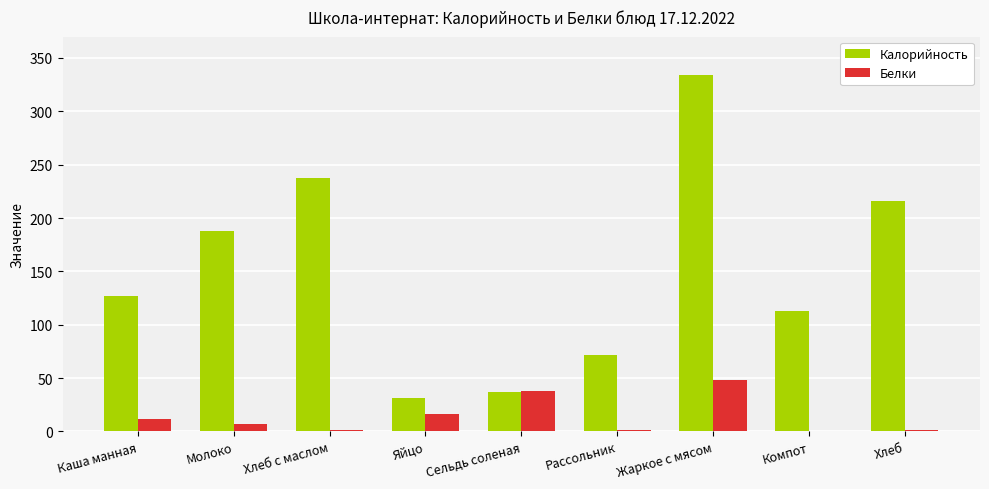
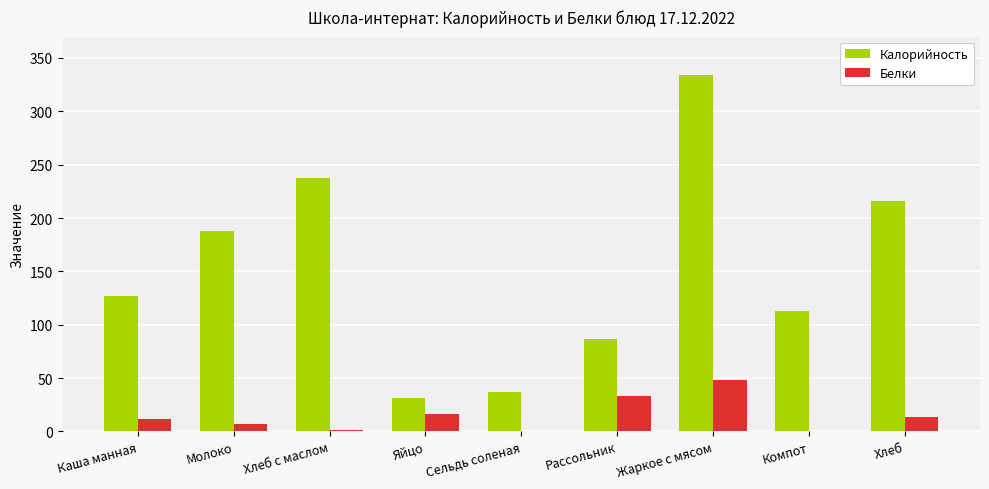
Белки, Сельдь соленая: 38 -> 0
Калорийность, Рассольник: 71 -> 86
Белки, Рассольник: 2 -> 33
Белки, Хлеб: 1 -> 14
